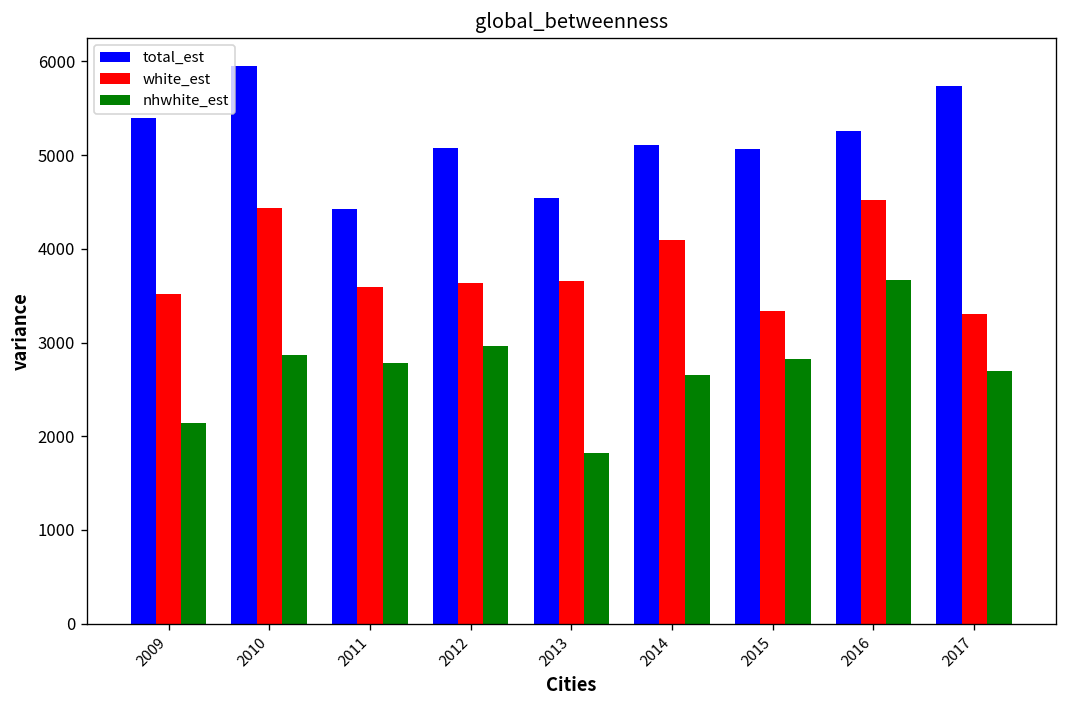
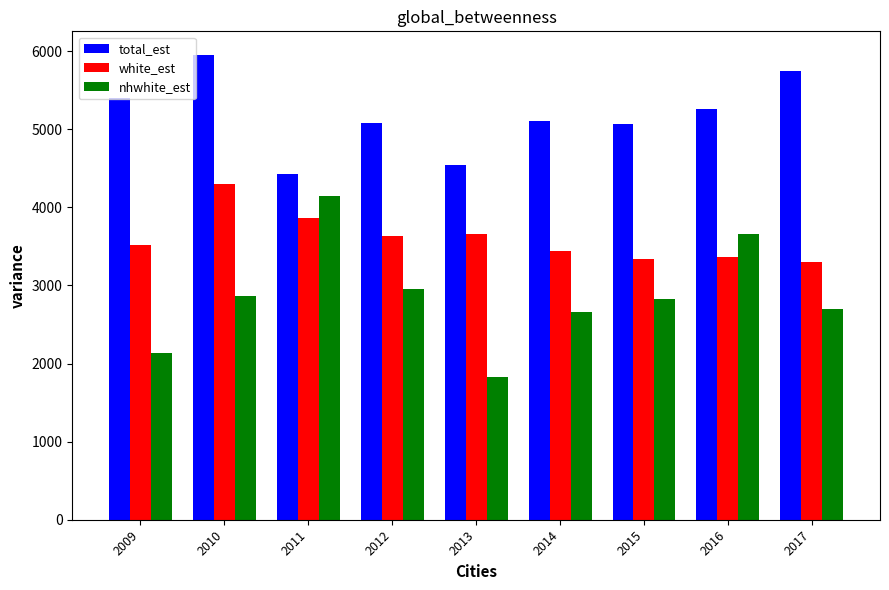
white_est, 2010: 4400 -> 4300
white_est, 2011: 3600 -> 3900
nhwhite_est, 2011: 2800 -> 4100
white_est, 2014: 4100 -> 3400
white_est, 2016: 4500 -> 3400
